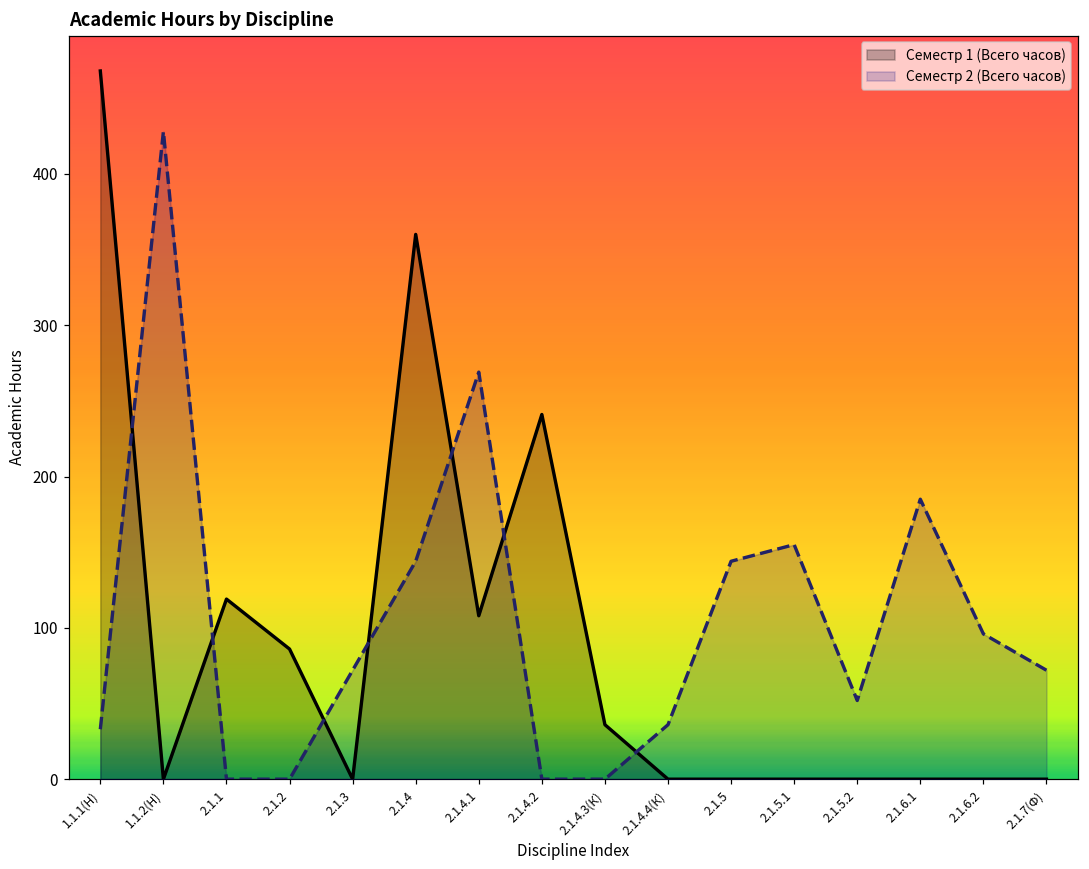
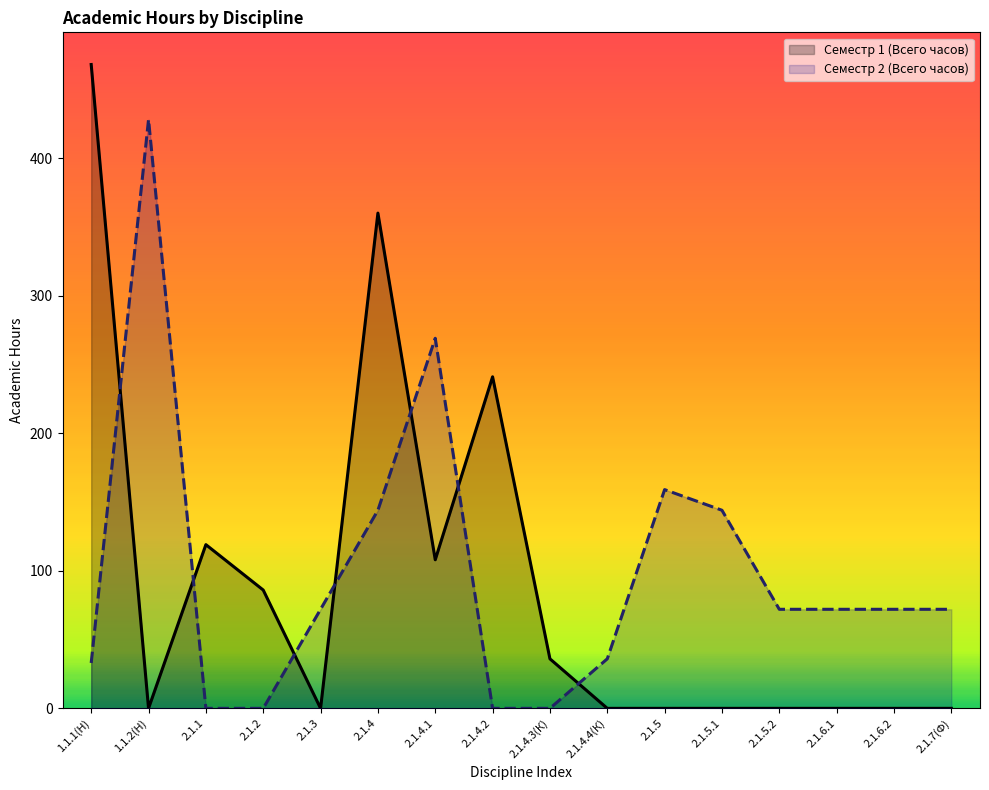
Семестр 2 (Всего часов), 2.1.5: 144 -> 159
Семестр 2 (Всего часов), 2.1.5.1: 155 -> 144
Семестр 2 (Всего часов), 2.1.5.2: 52 -> 72
Семестр 2 (Всего часов), 2.1.6.1: 185 -> 72
Семестр 2 (Всего часов), 2.1.6.2: 96 -> 72
